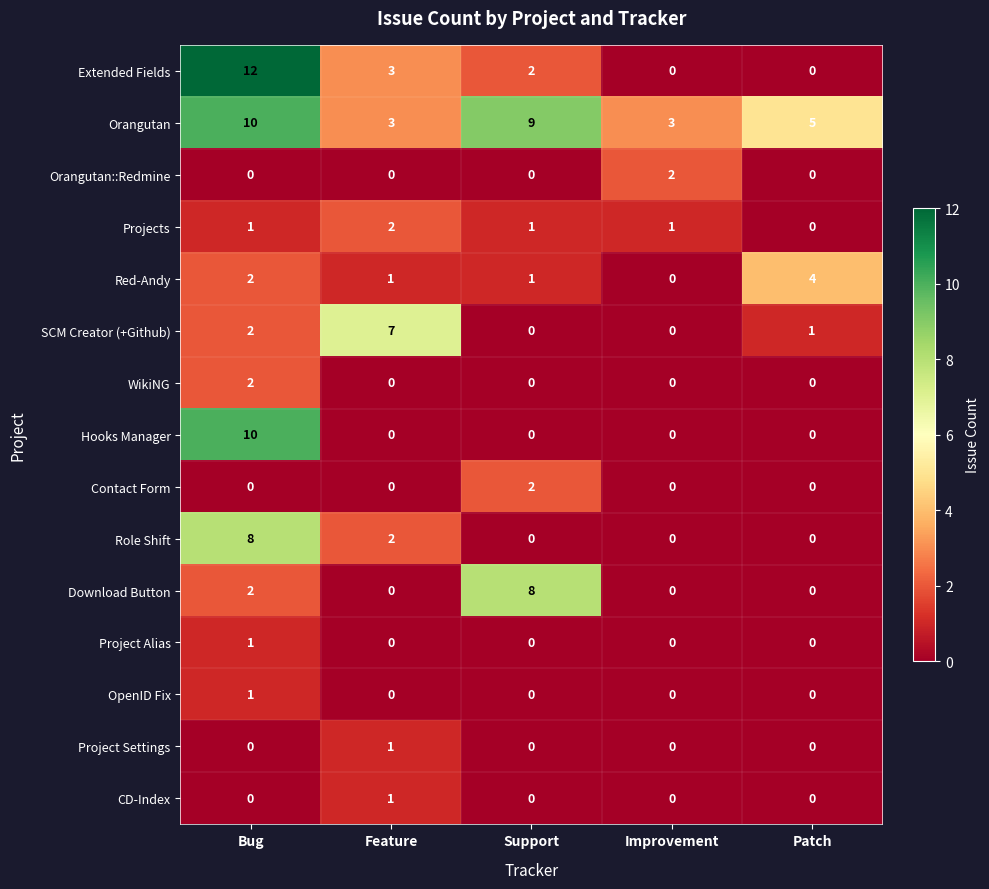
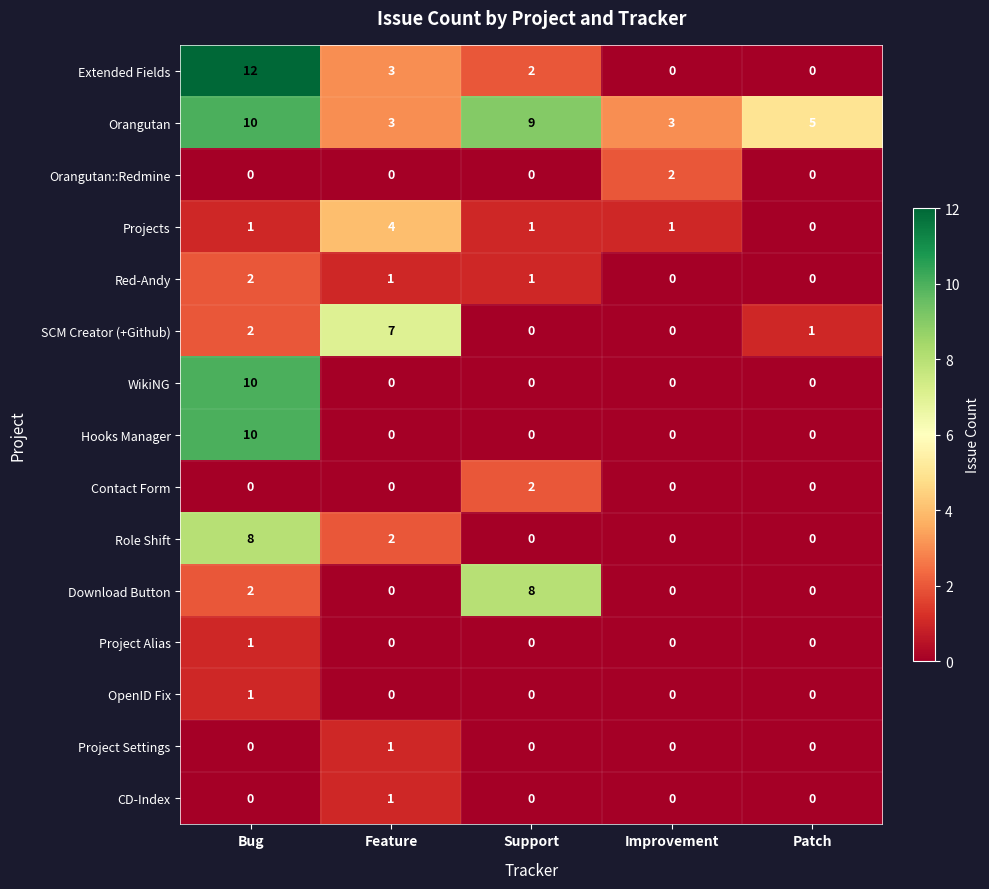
Projects, Feature: 2 -> 4
Red-Andy, Patch: 4 -> 0
WikiNG, Bug: 2 -> 10
